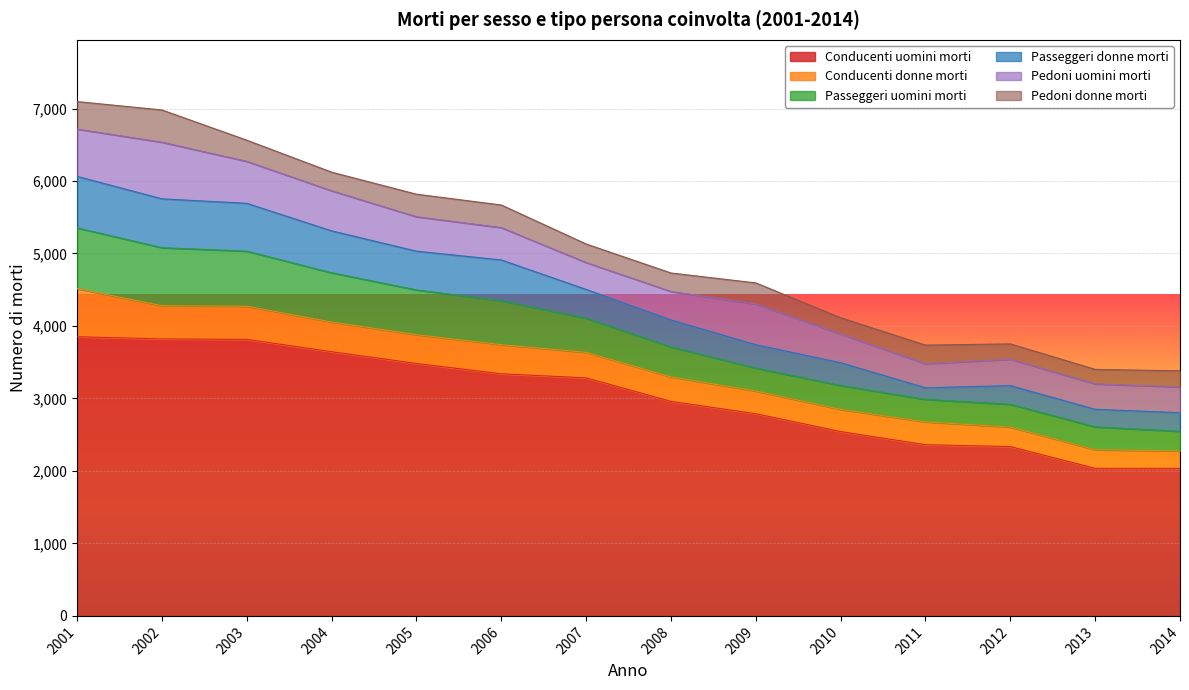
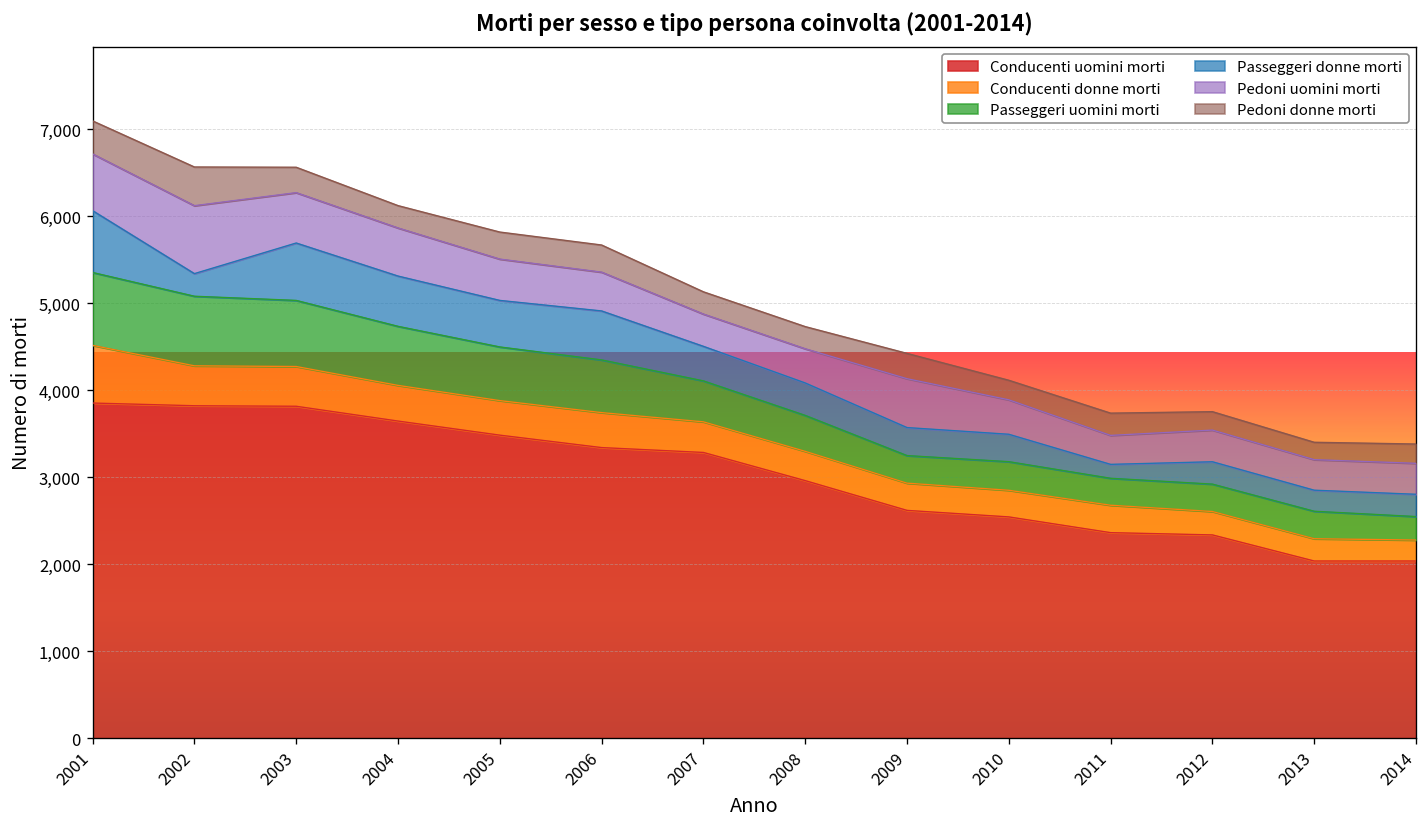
Passeggeri donne morti, 2002: 700 -> 300
Conducenti uomini morti, 2009: 2,800 -> 2,600
